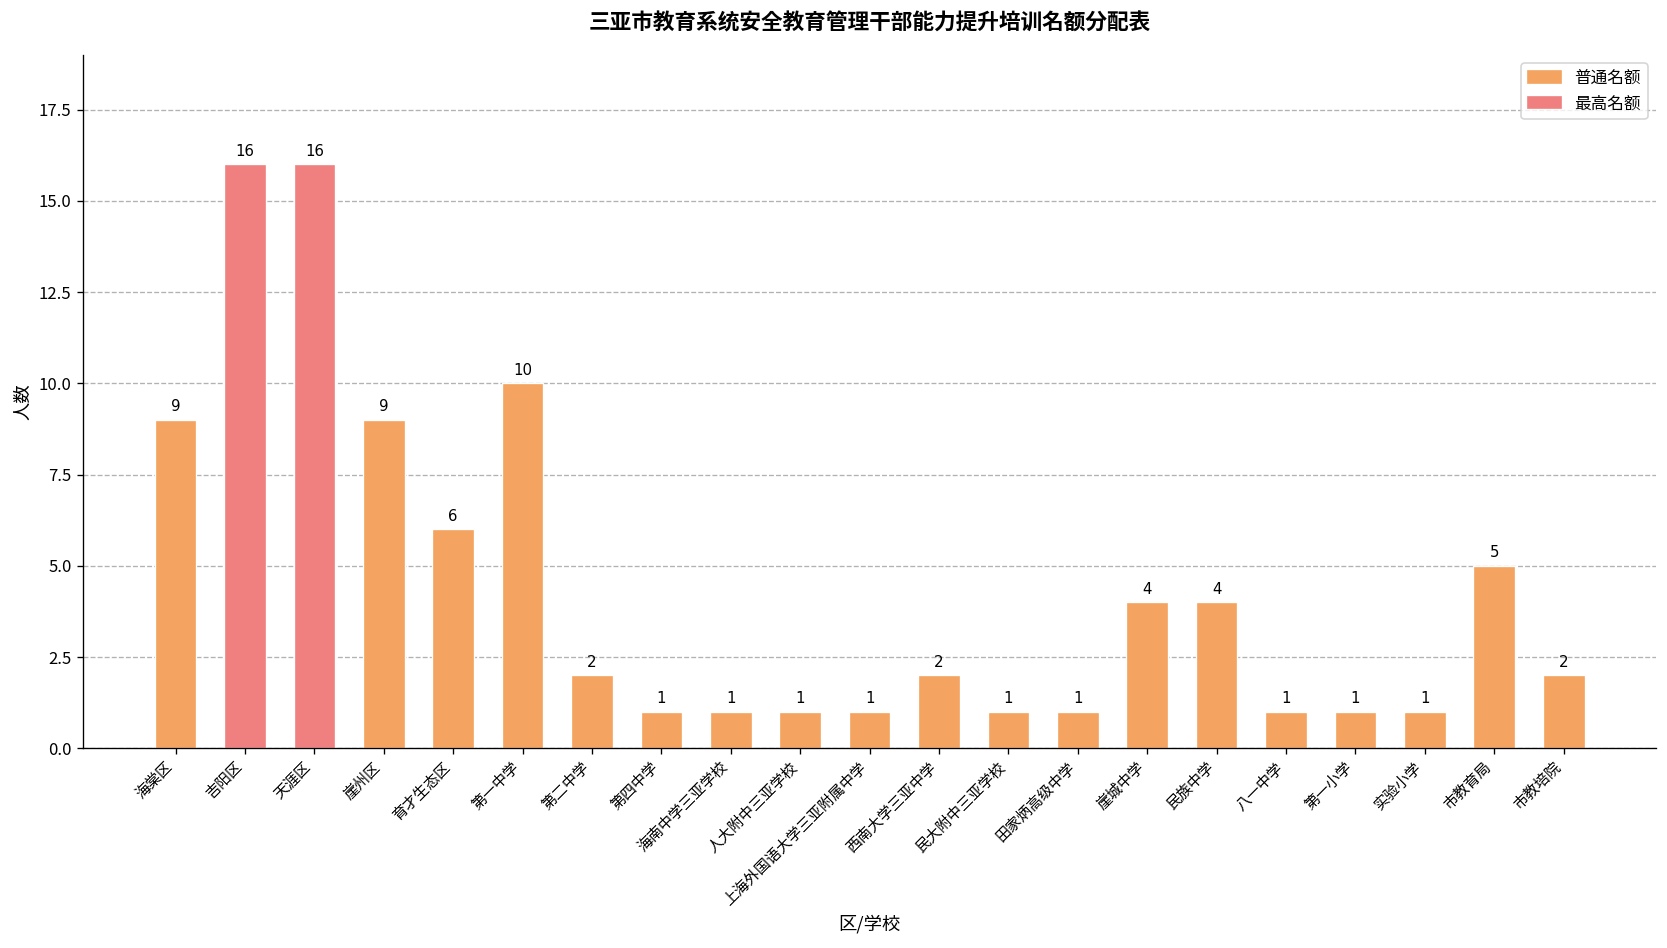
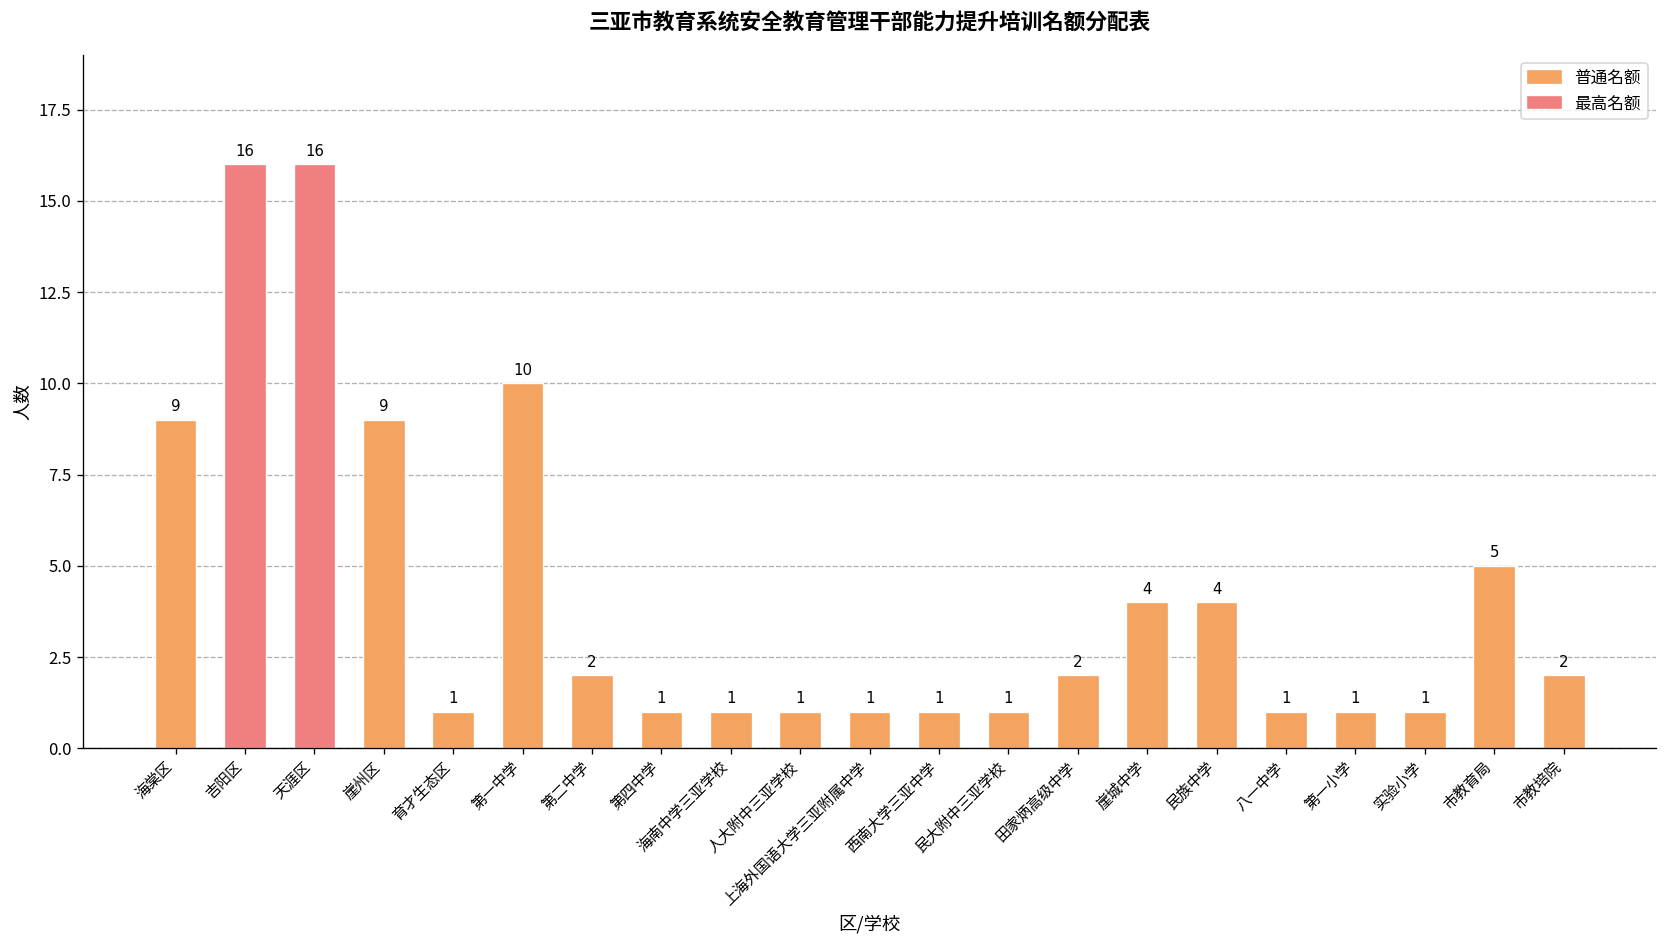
育才生态区: 6 -> 1
西南大学三亚中学: 2 -> 1
田家炳高级中学: 1 -> 2
